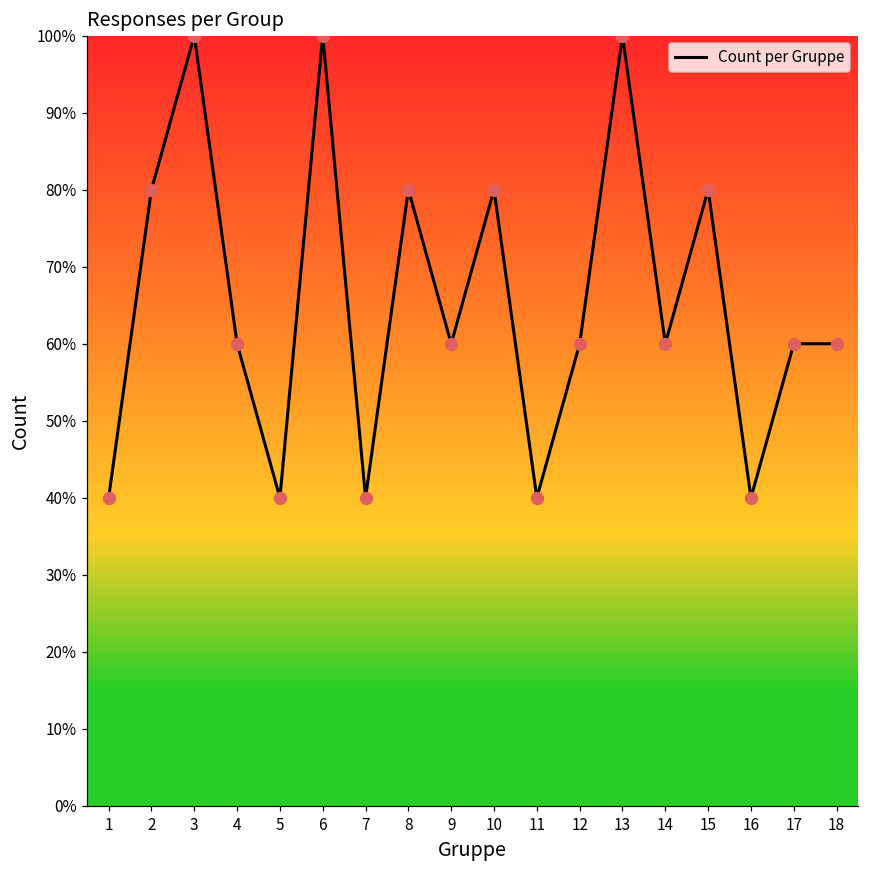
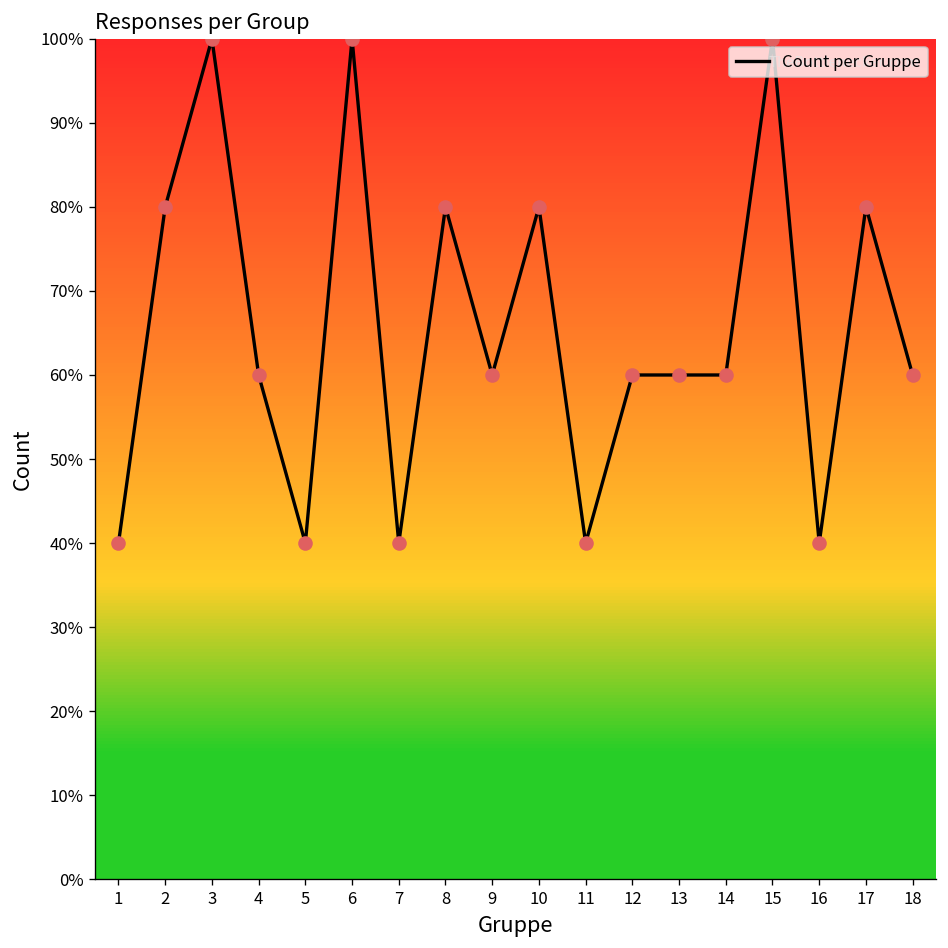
13: 100% -> 60%
15: 80% -> 100%
17: 60% -> 80%
